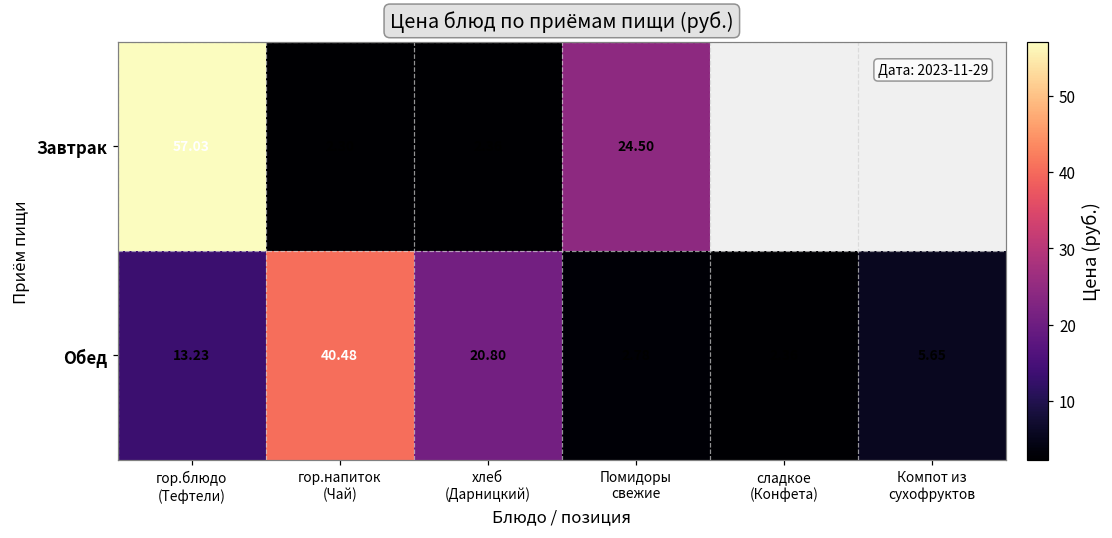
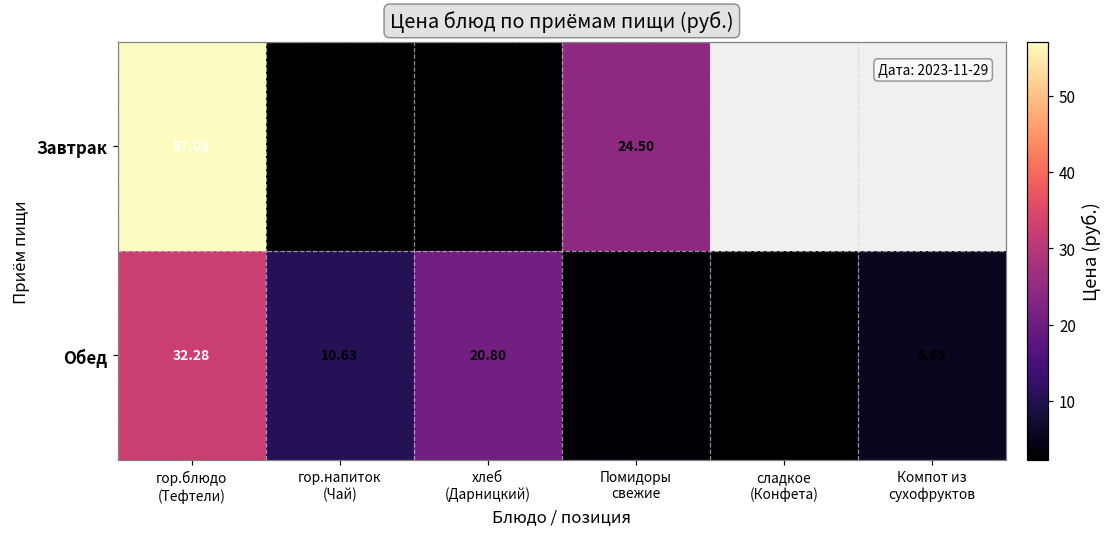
Обед, гор.блюдо (Тефтели): 13.23 -> 32.28
Обед, гор.напиток (Чай): 40.48 -> 10.63
